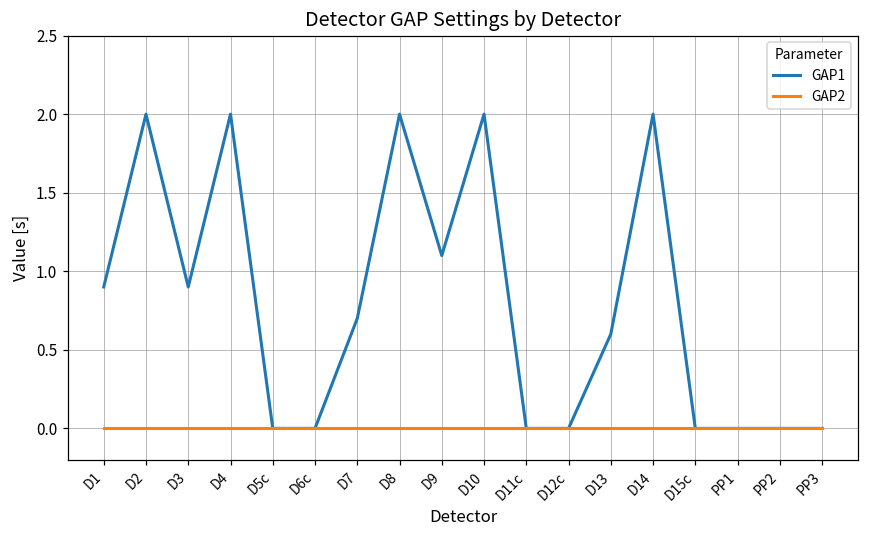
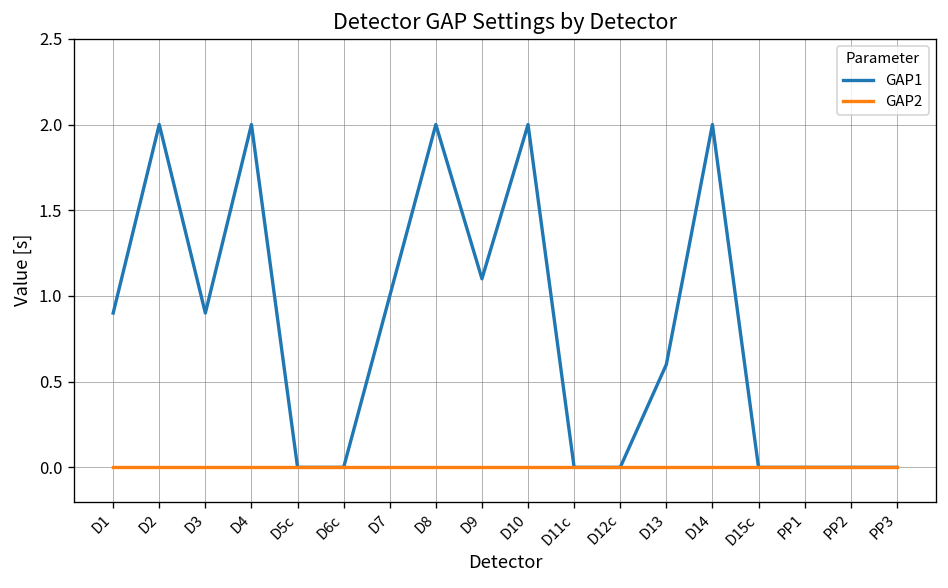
GAP1, D7: 0.7 -> 1.0
